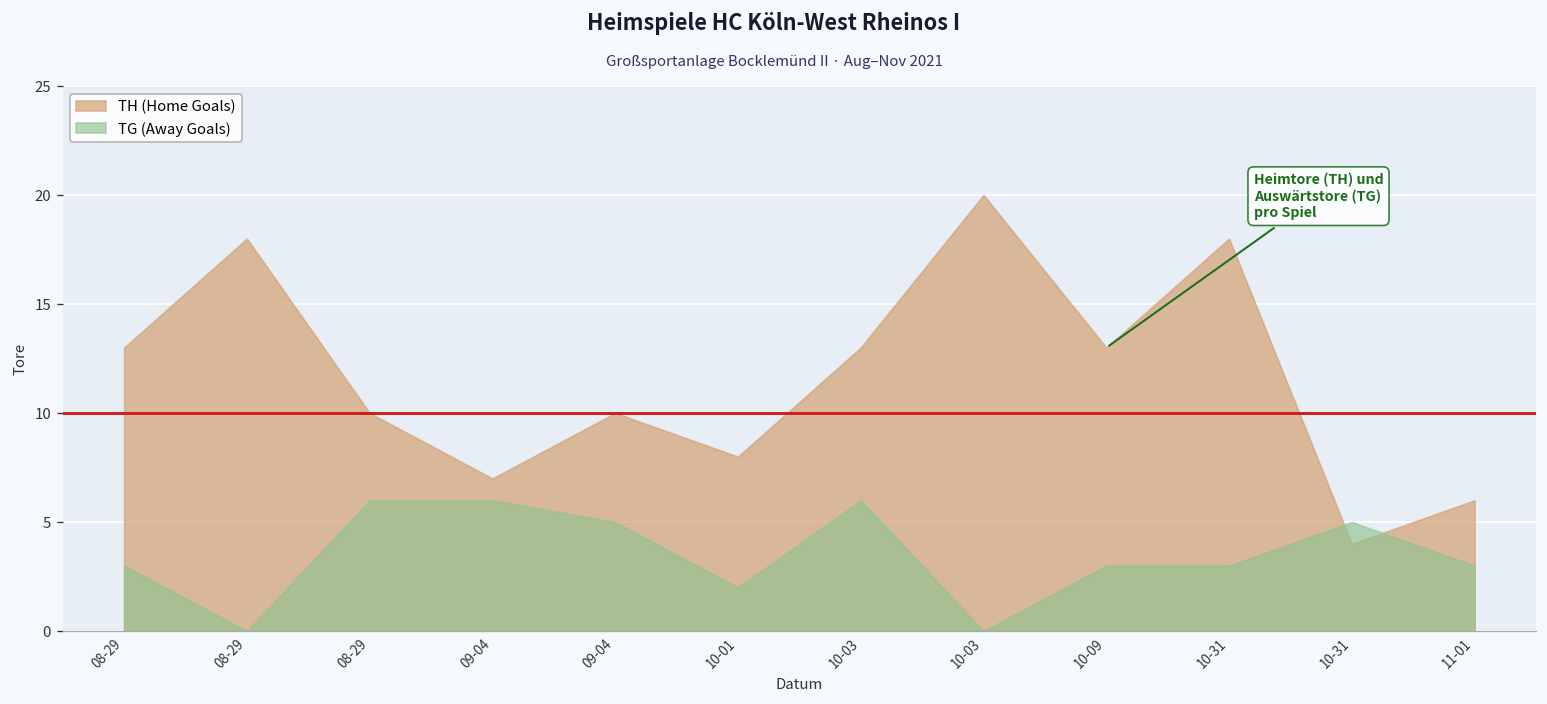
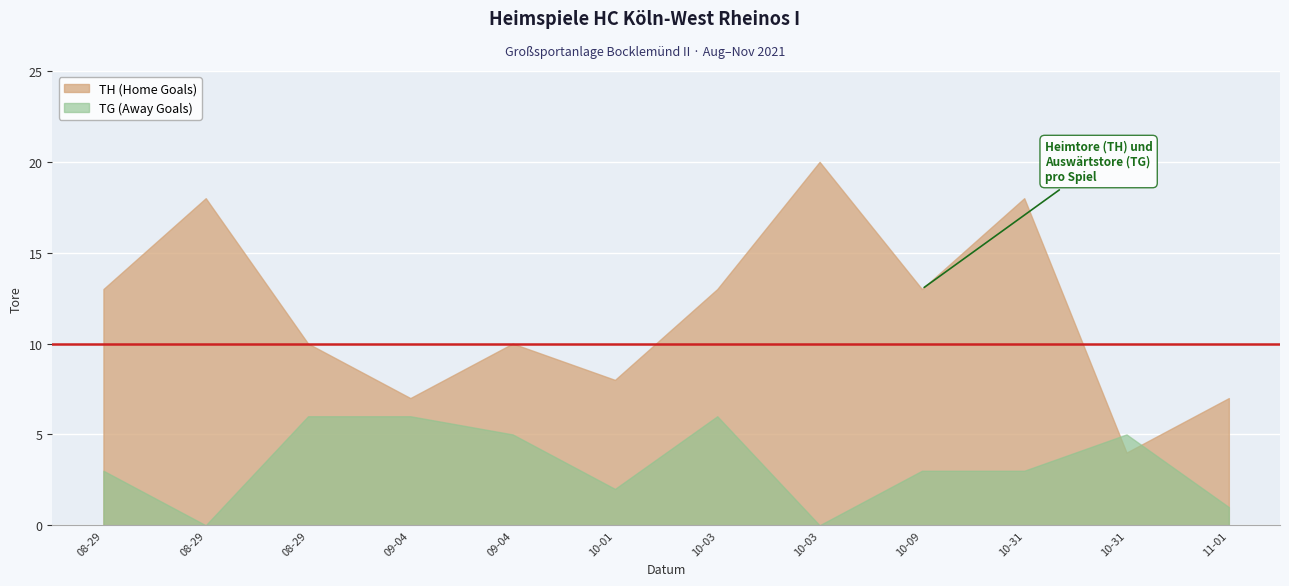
TH (Home Goals), 11-01: 6 -> 7
TG (Away Goals), 11-01: 3 -> 1
